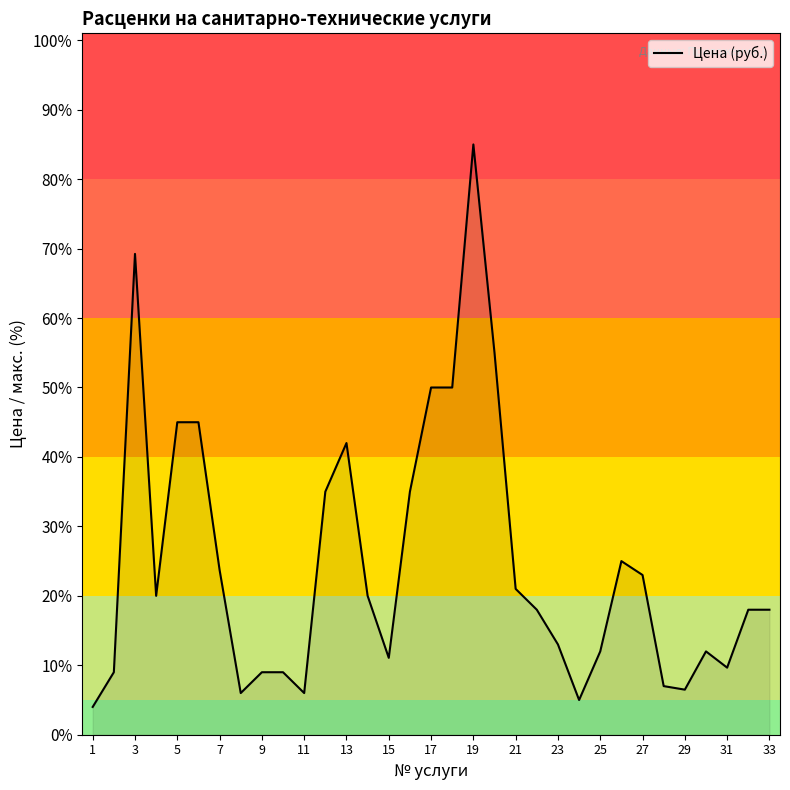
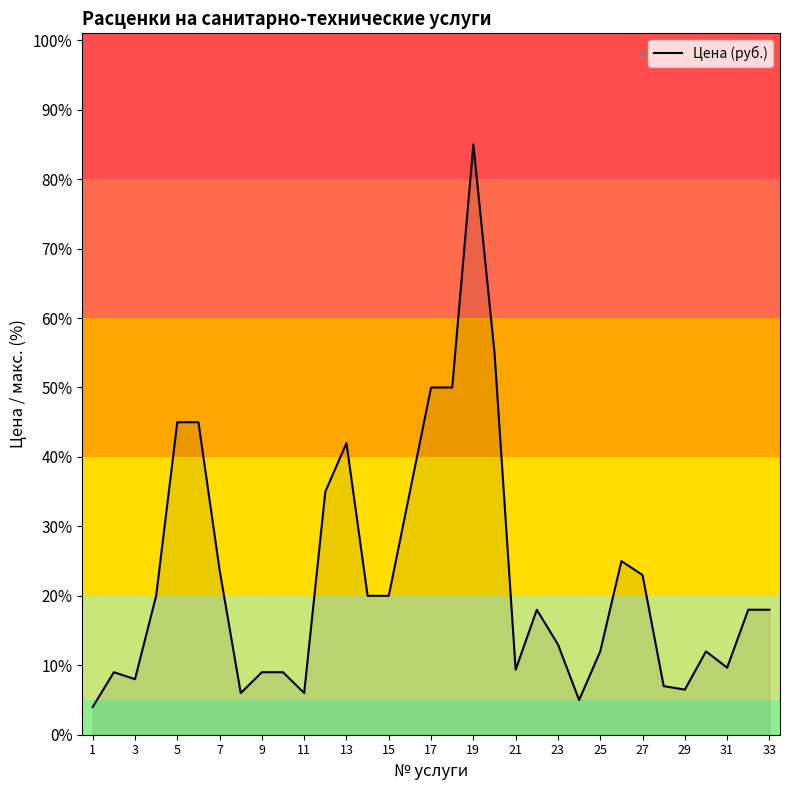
3: 69% -> 8%
15: 11% -> 20%
21: 21% -> 9%
